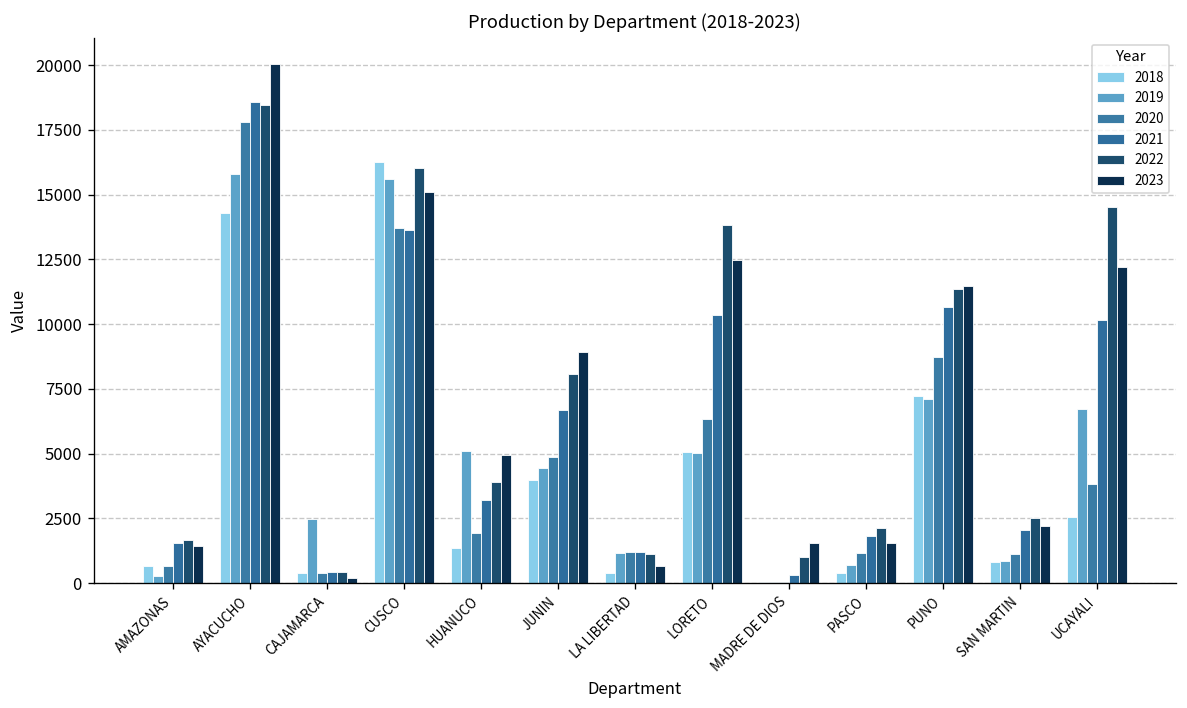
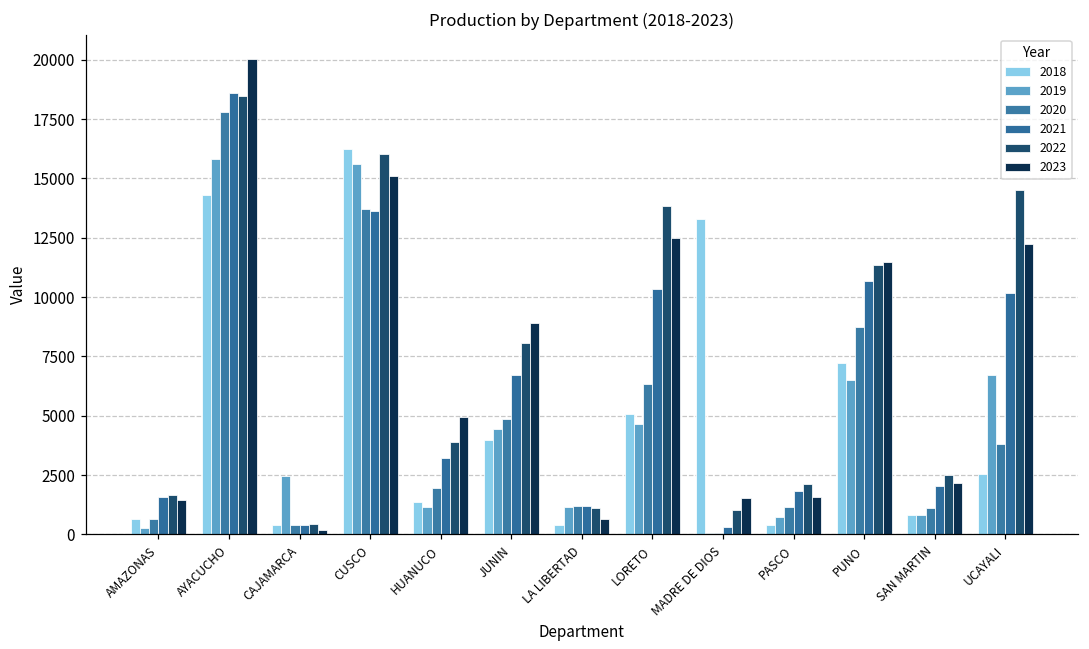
2019, HUANUCO: 5100 -> 1100
2019, LORETO: 5000 -> 4600
2018, MADRE DE DIOS: 0 -> 13300
2019, PUNO: 7100 -> 6500
